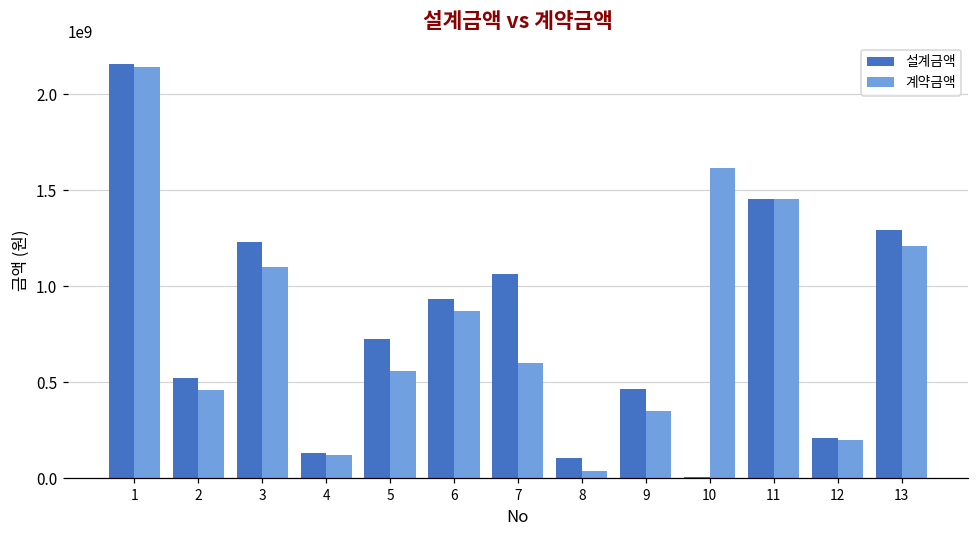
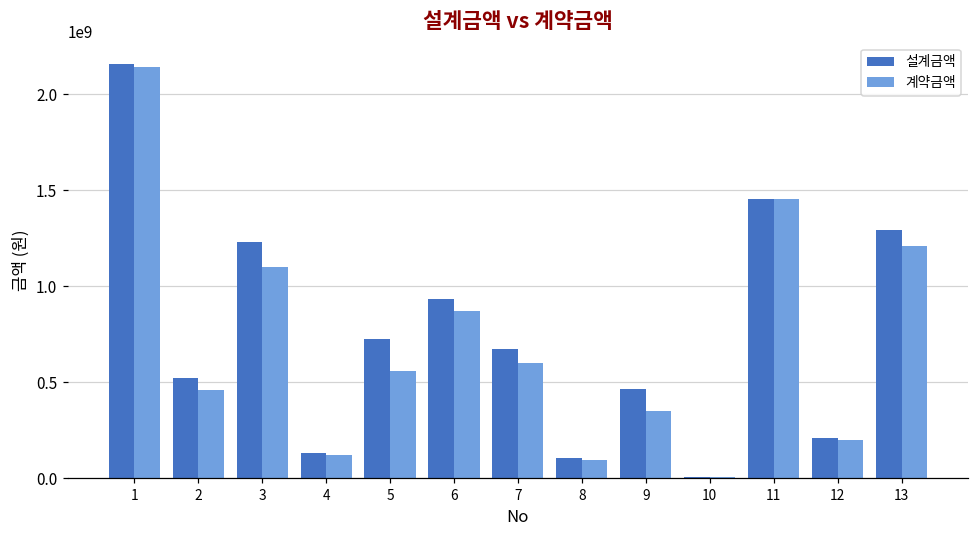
설계금액, 7: 1060000000 -> 670000000
계약금액, 8: 40000000 -> 90000000
계약금액, 10: 1620000000 -> 0
